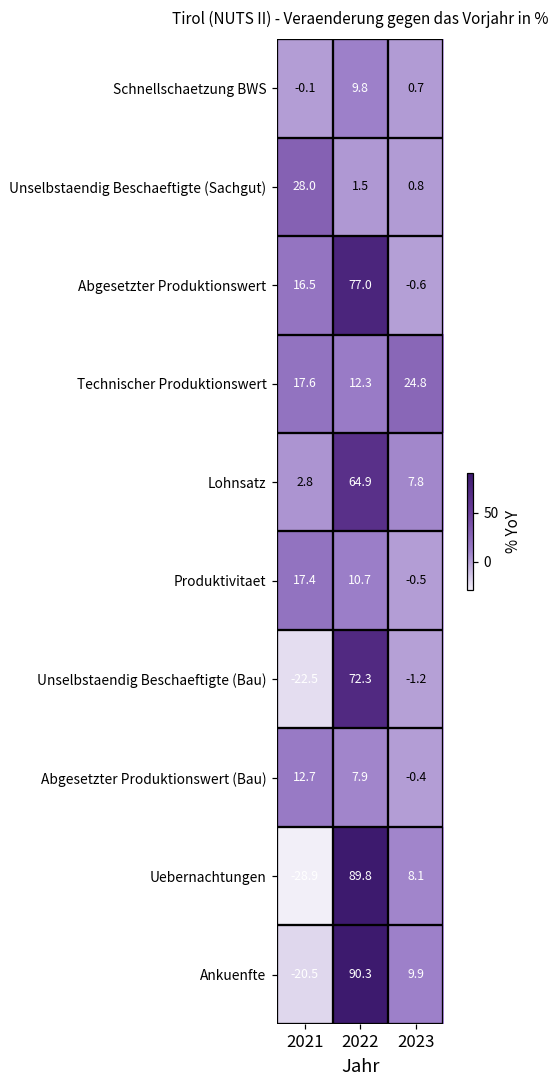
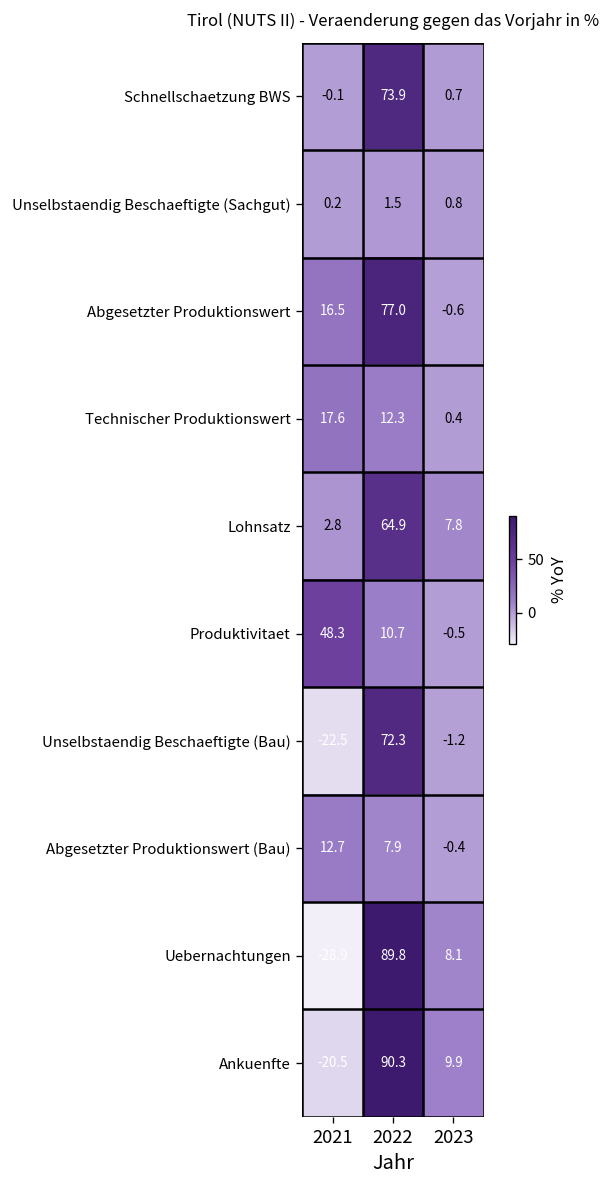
Schnellschaetzung BWS, 2022: 9.8 -> 73.9
Unselbstaendig Beschaeftigte (Sachgut), 2021: 28.0 -> 0.2
Technischer Produktionswert, 2023: 24.8 -> 0.4
Produktivitaet, 2021: 17.4 -> 48.3
